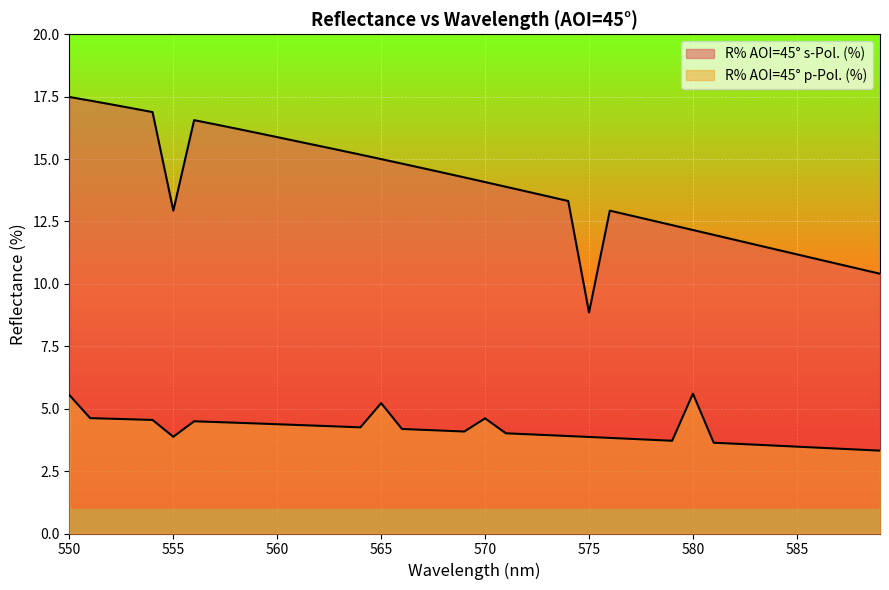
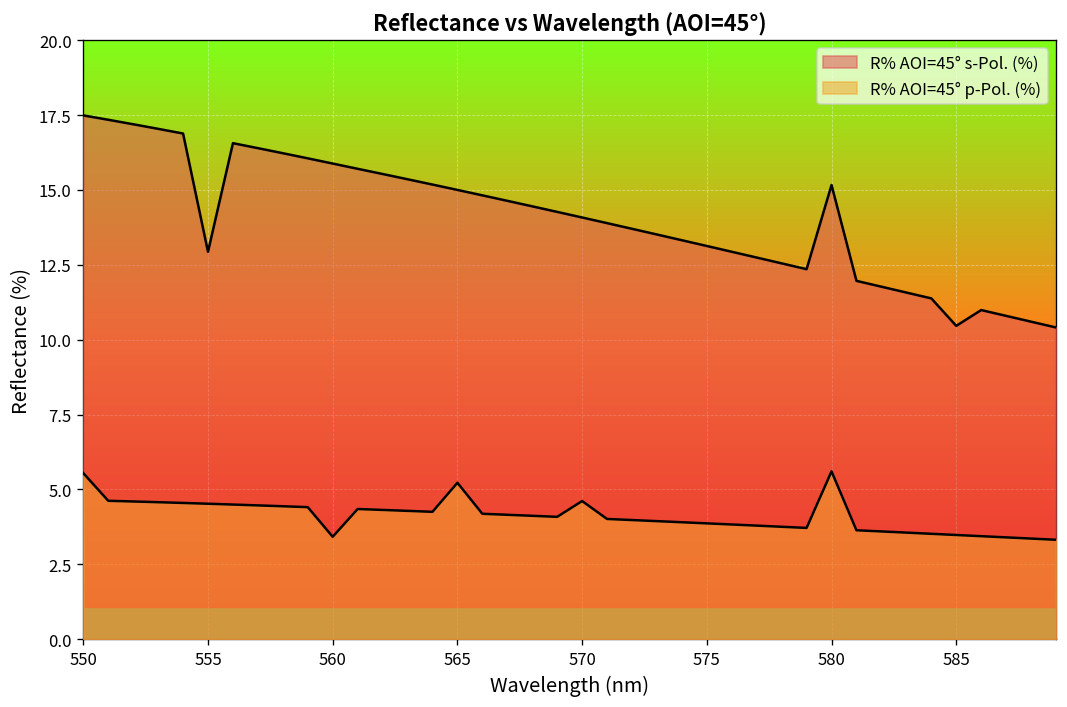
R% AOI=45° p-Pol. (%), 555: 3.9 -> 4.5
R% AOI=45° p-Pol. (%), 560: 4.4 -> 3.4
R% AOI=45° s-Pol. (%), 575: 8.9 -> 13.1
R% AOI=45° s-Pol. (%), 580: 12.2 -> 15.2
R% AOI=45° s-Pol. (%), 585: 11.2 -> 10.5
